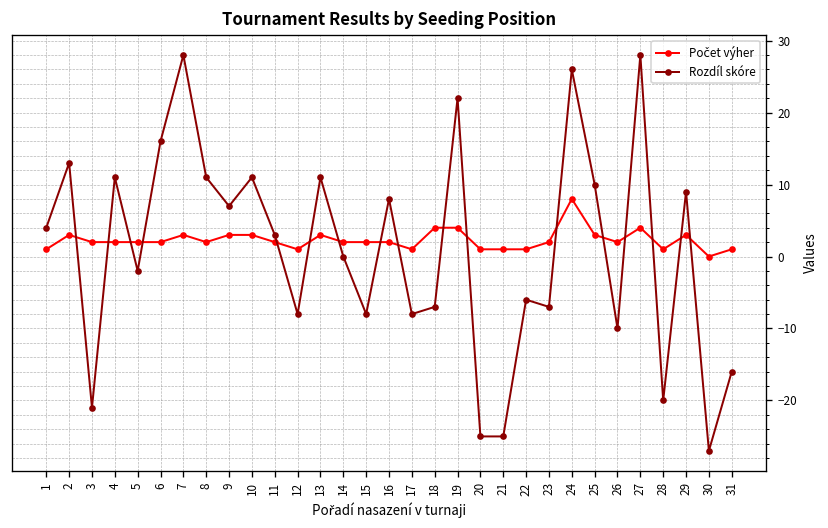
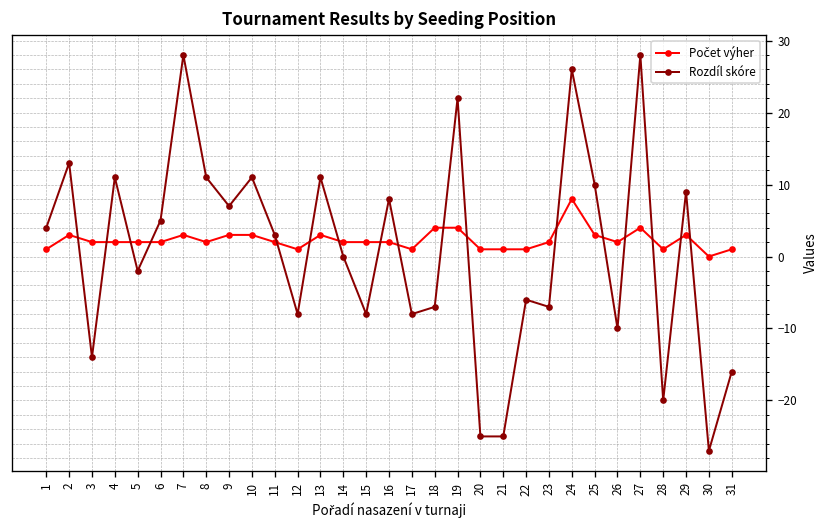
Rozdíl skóre, 3: -21 -> -14
Rozdíl skóre, 6: 16 -> 5
